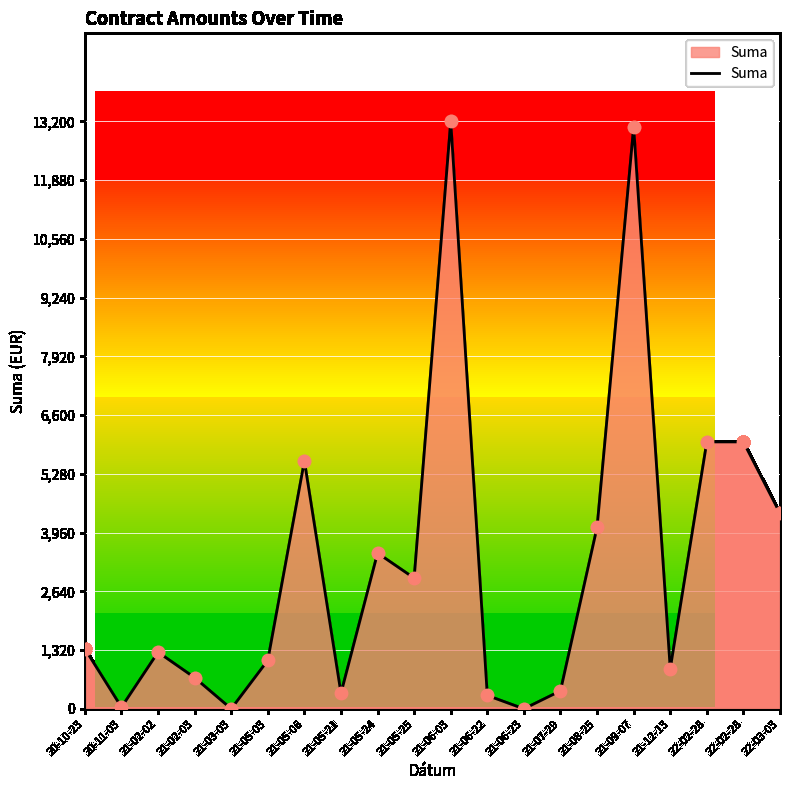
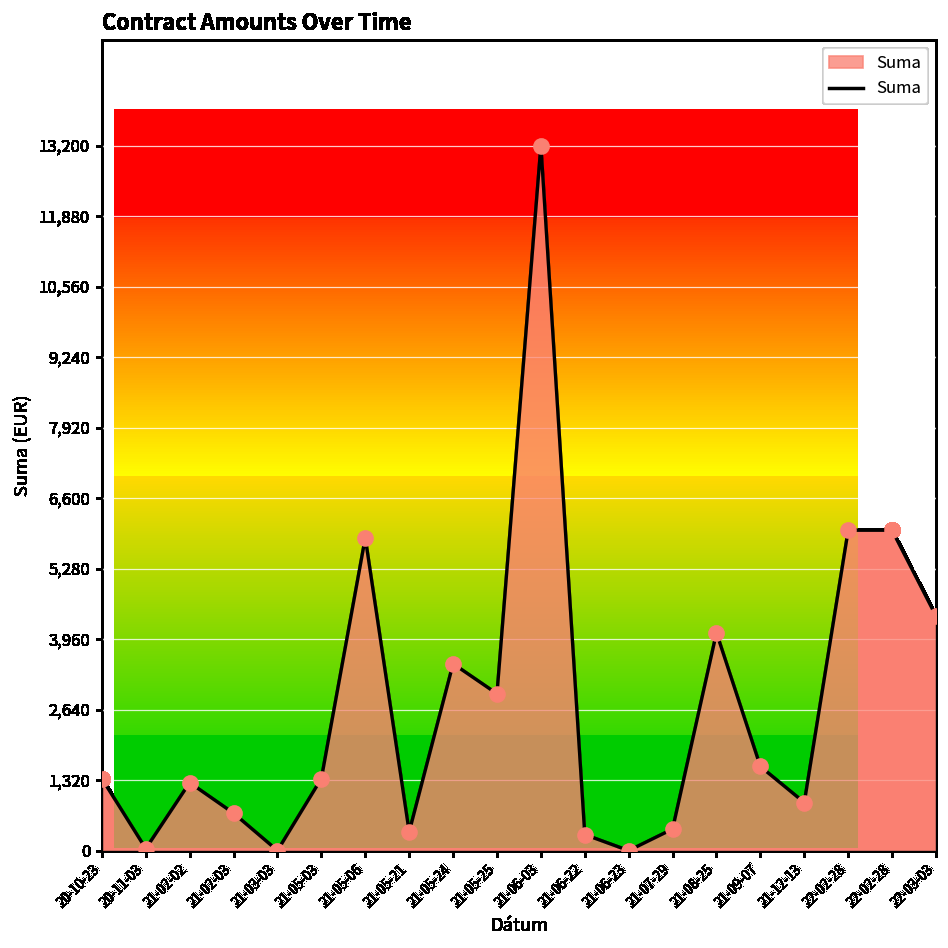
21-05-03: 1,100 -> 1,400
21-05-06: 5,600 -> 5,900
21-09-07: 13,100 -> 1,600
